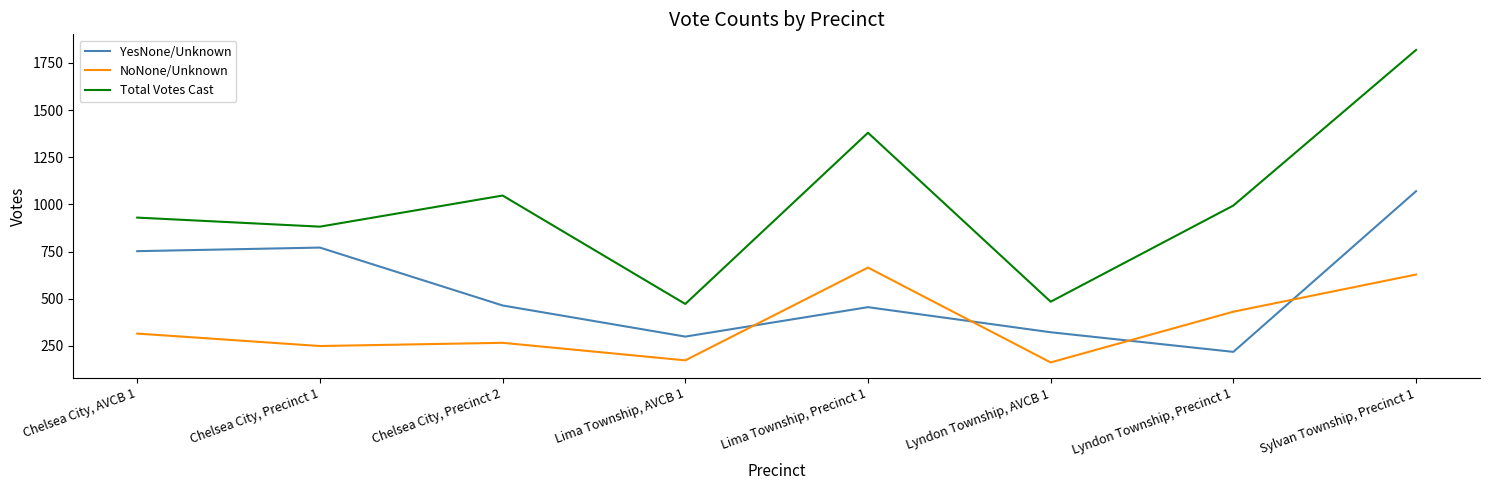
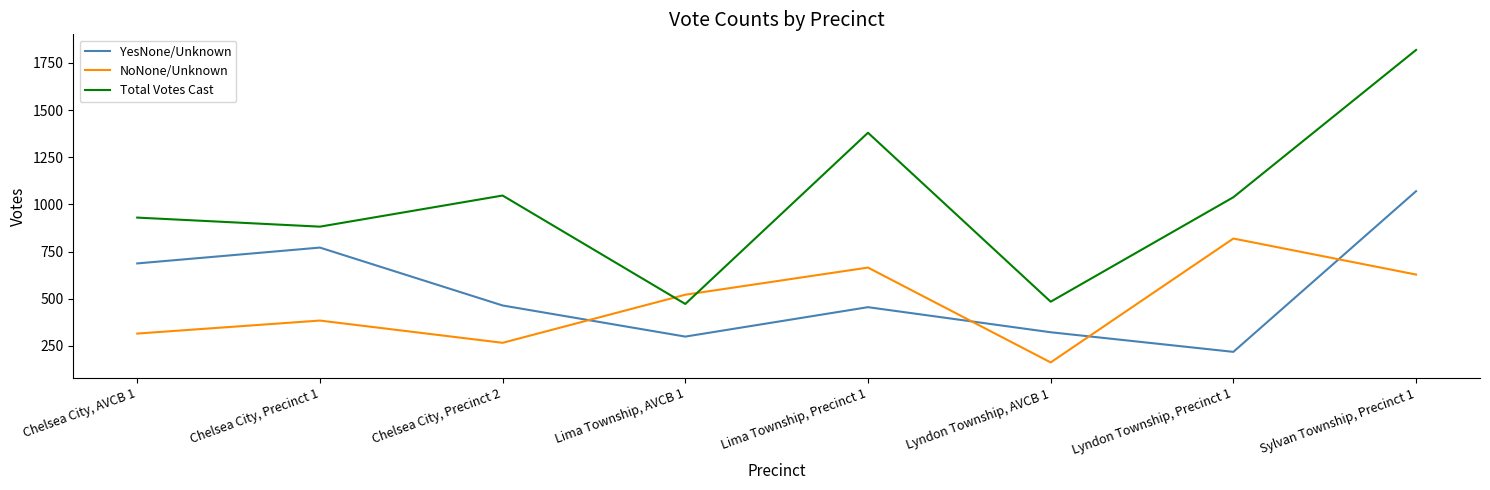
YesNone/Unknown, Chelsea City, AVCB 1: 750 -> 690
NoNone/Unknown, Chelsea City, Precinct 1: 250 -> 380
NoNone/Unknown, Lima Township, AVCB 1: 170 -> 520
NoNone/Unknown, Lyndon Township, Precinct 1: 430 -> 820
Total Votes Cast, Lyndon Township, Precinct 1: 990 -> 1040
